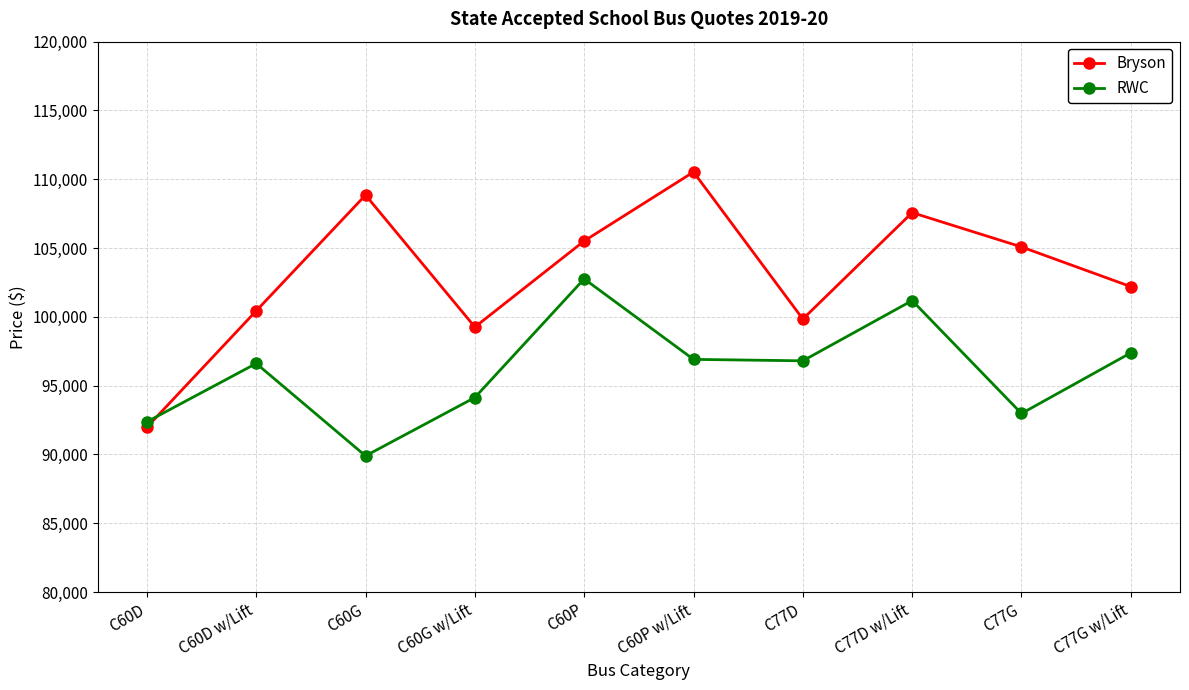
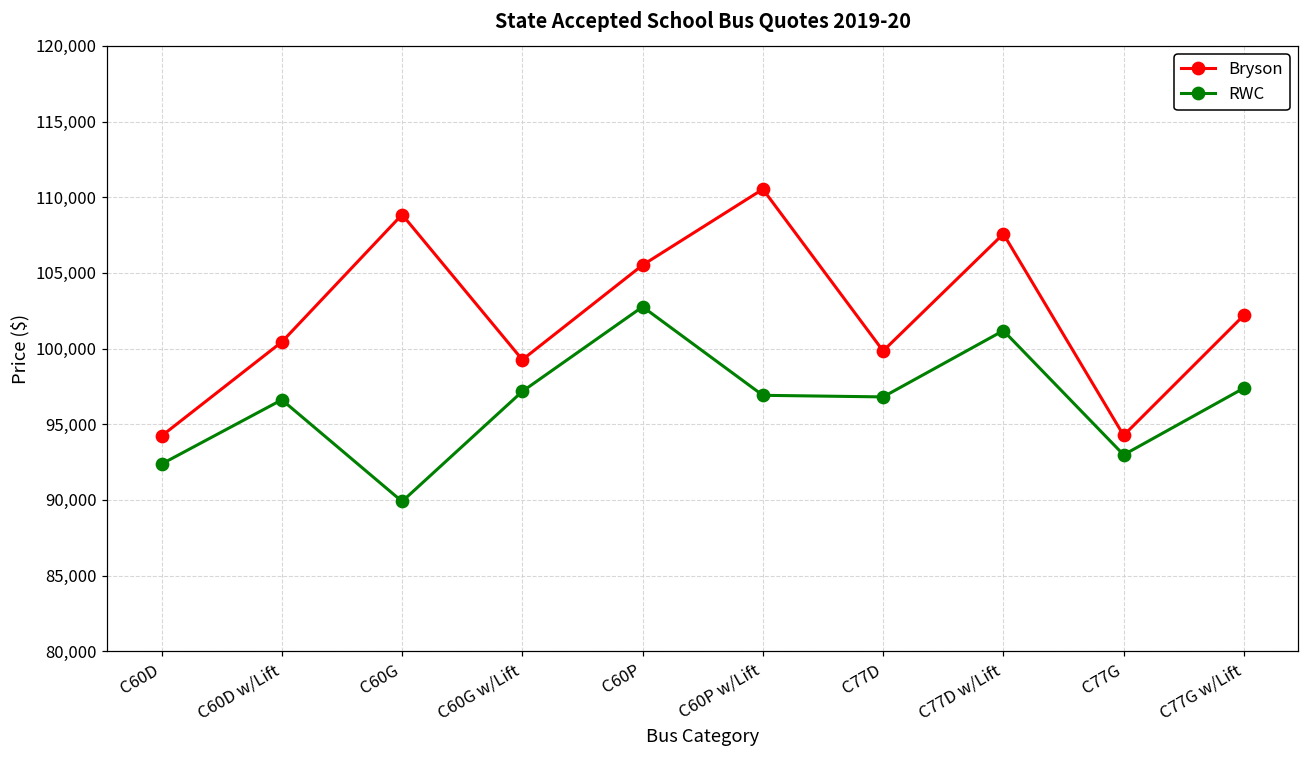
Bryson, C60D: 92,000 -> 94,200
RWC, C60G w/Lift: 94,100 -> 97,200
Bryson, C77G: 105,100 -> 94,300
